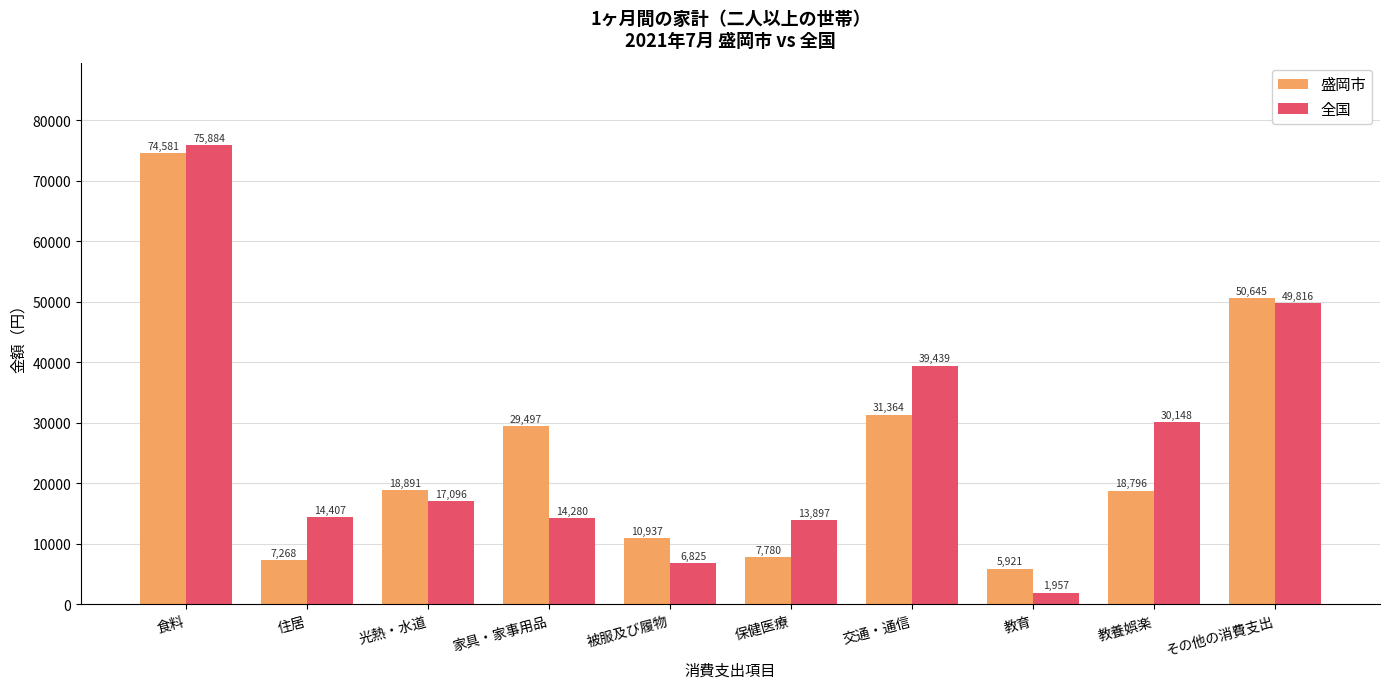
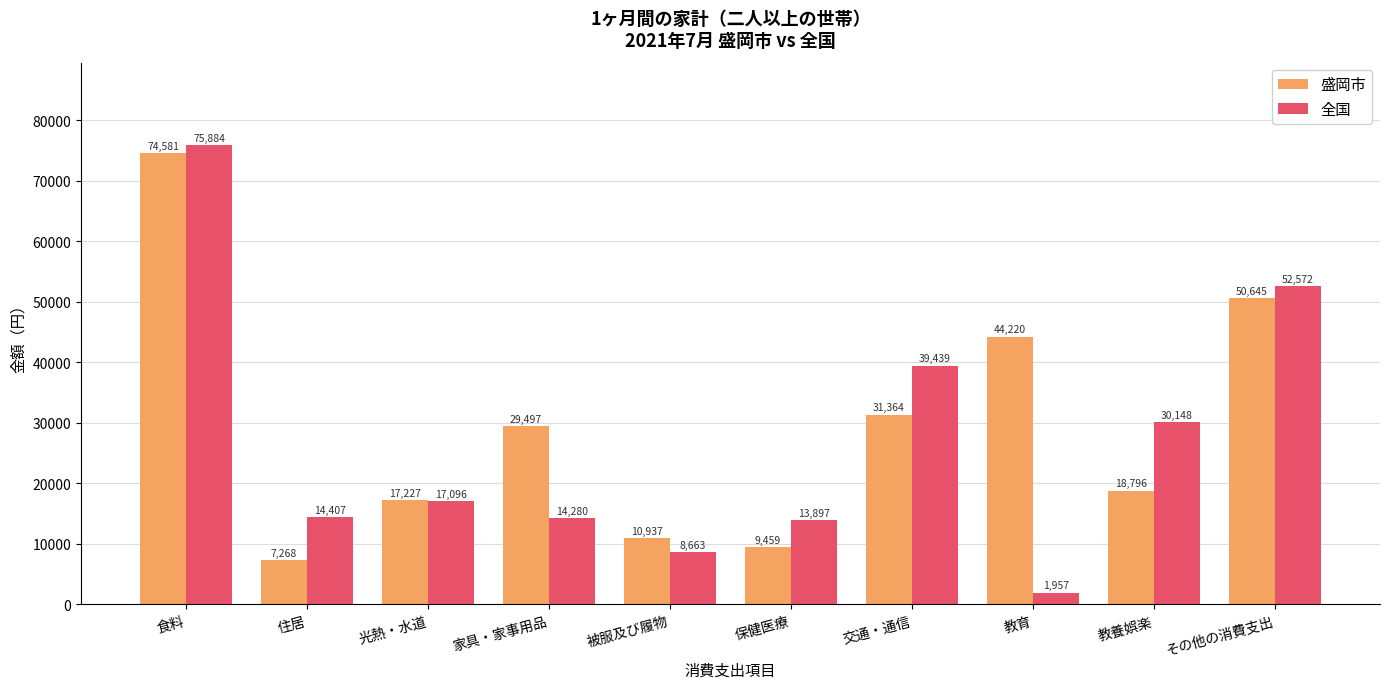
盛岡市, 光熱・水道: 18,891 -> 17,227
全国, 被服及び履物: 6,825 -> 8,663
盛岡市, 保健医療: 7,780 -> 9,459
盛岡市, 教育: 5,921 -> 44,220
全国, その他の消費支出: 49,816 -> 52,572
